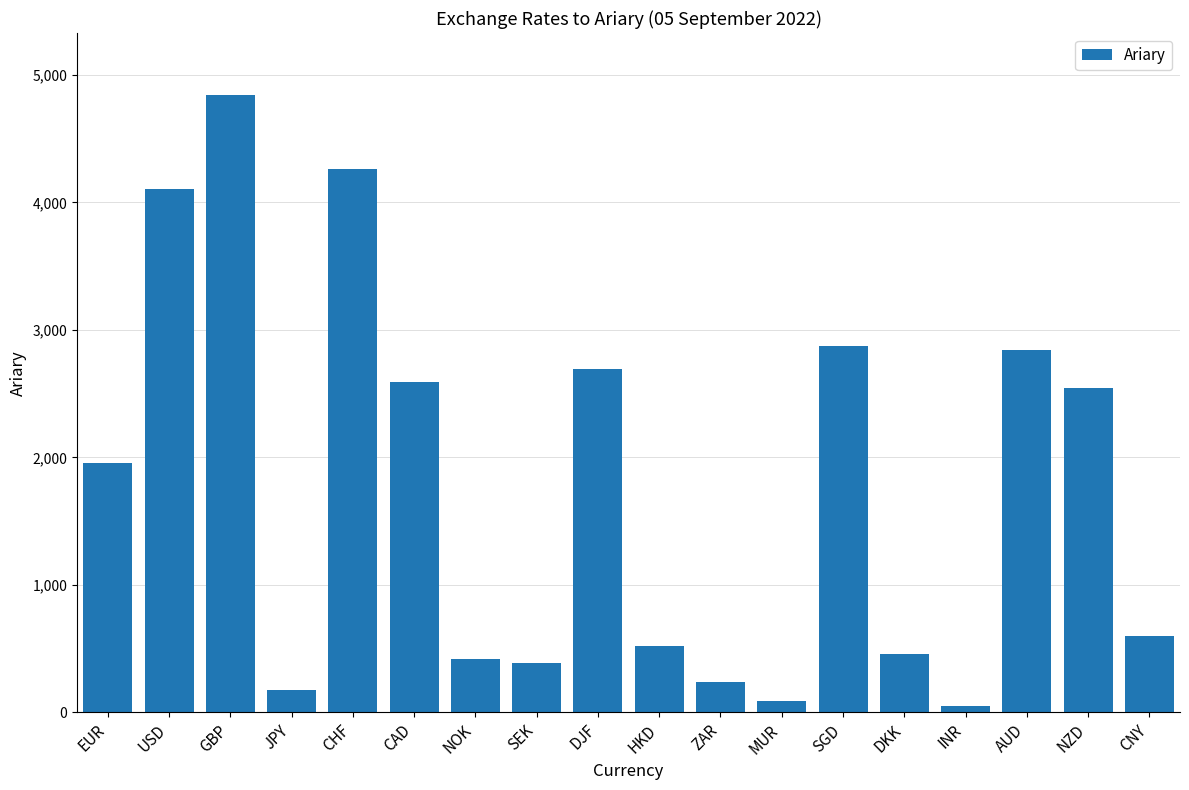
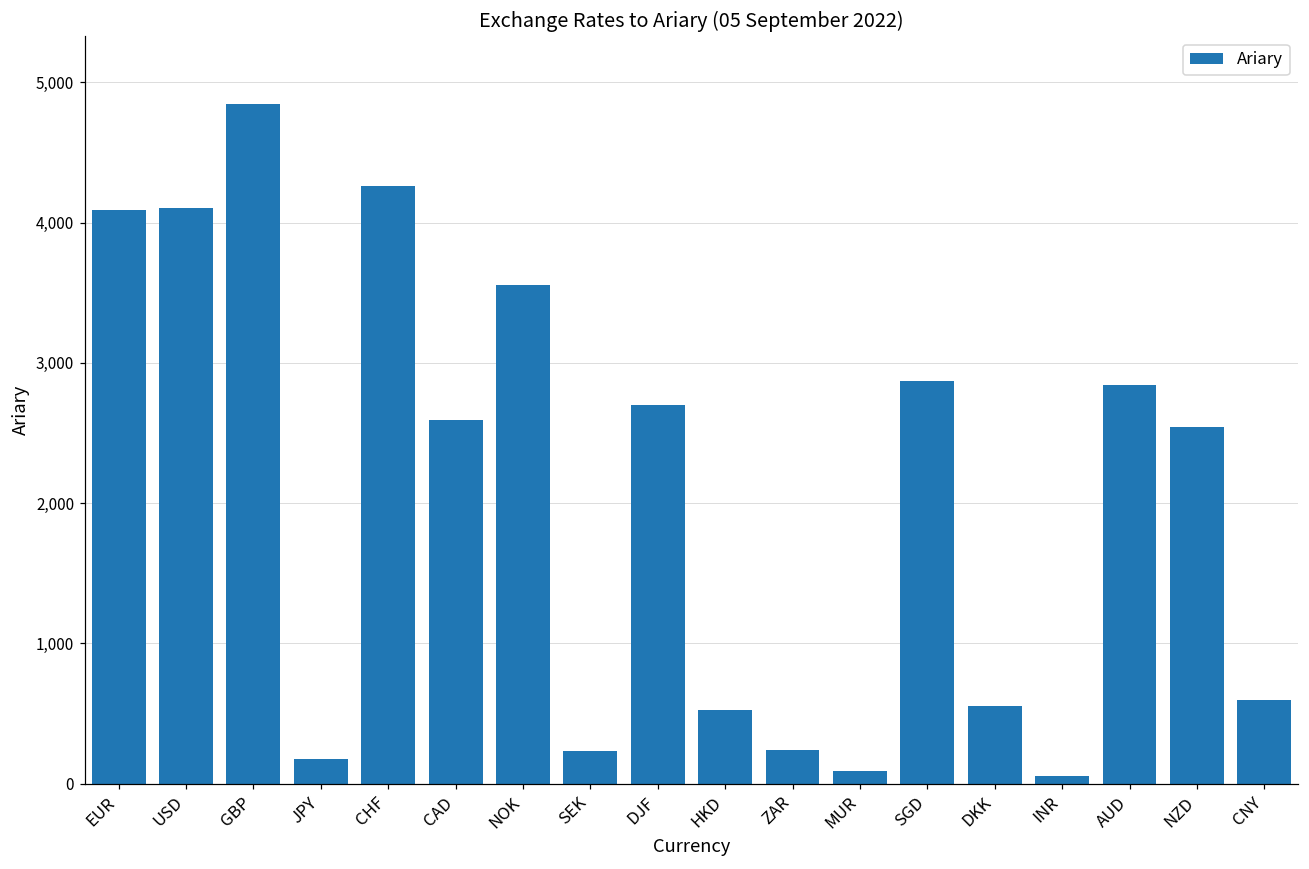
EUR: 1,960 -> 4,090
NOK: 420 -> 3,550
SEK: 390 -> 230
DKK: 460 -> 550
